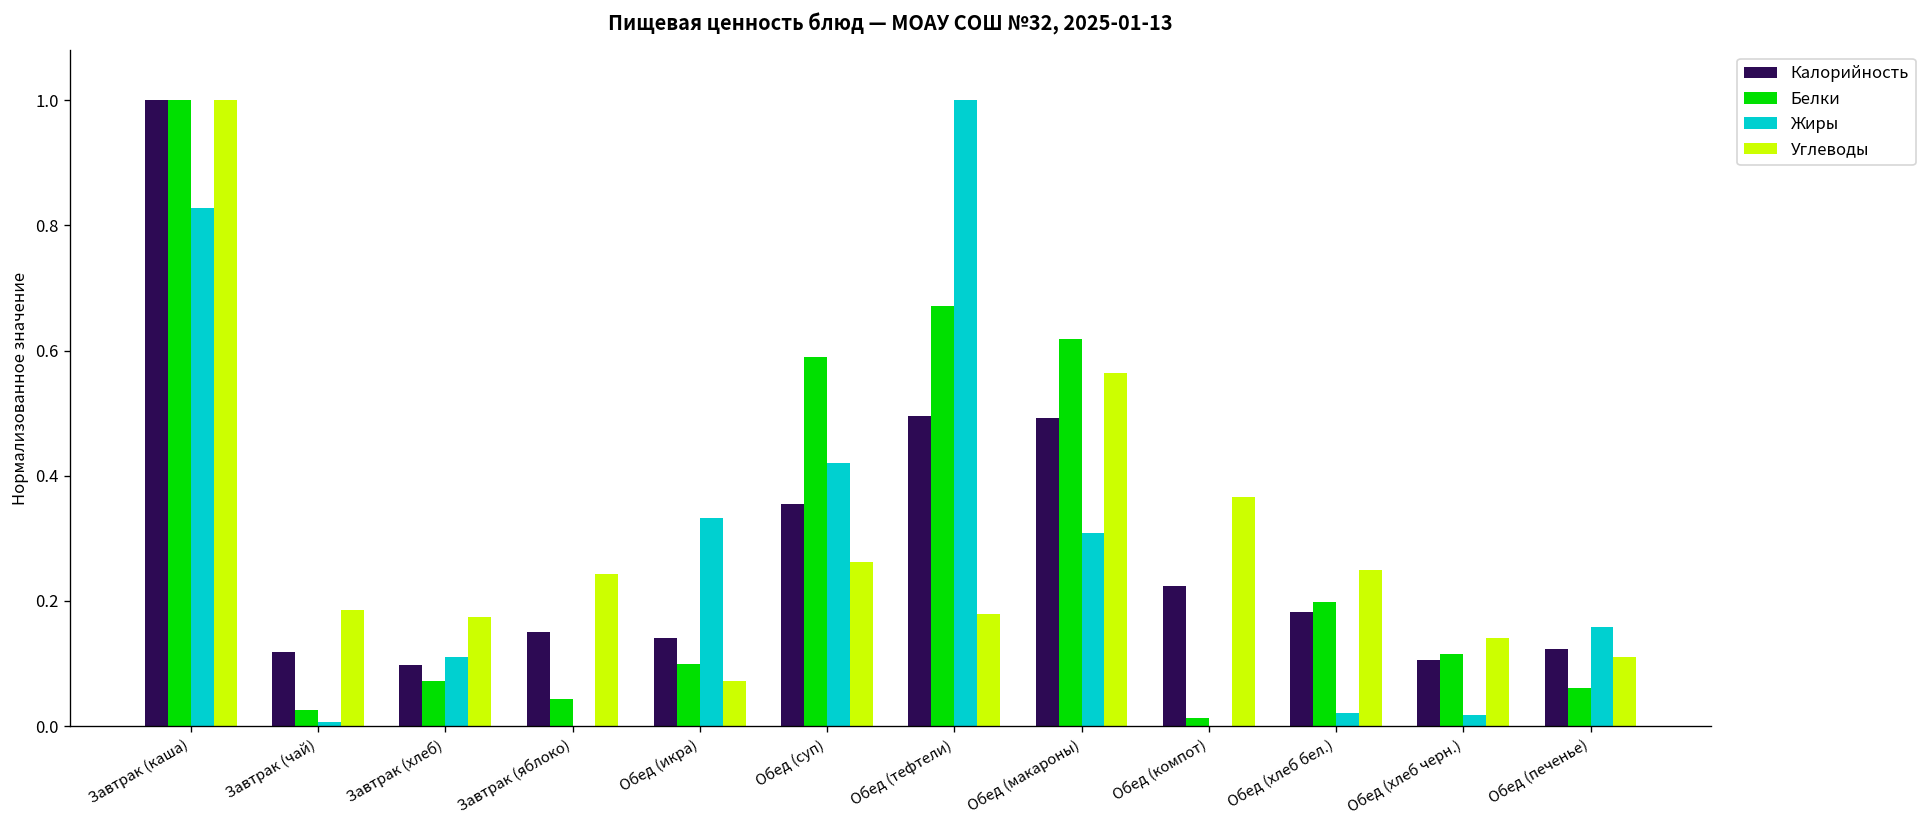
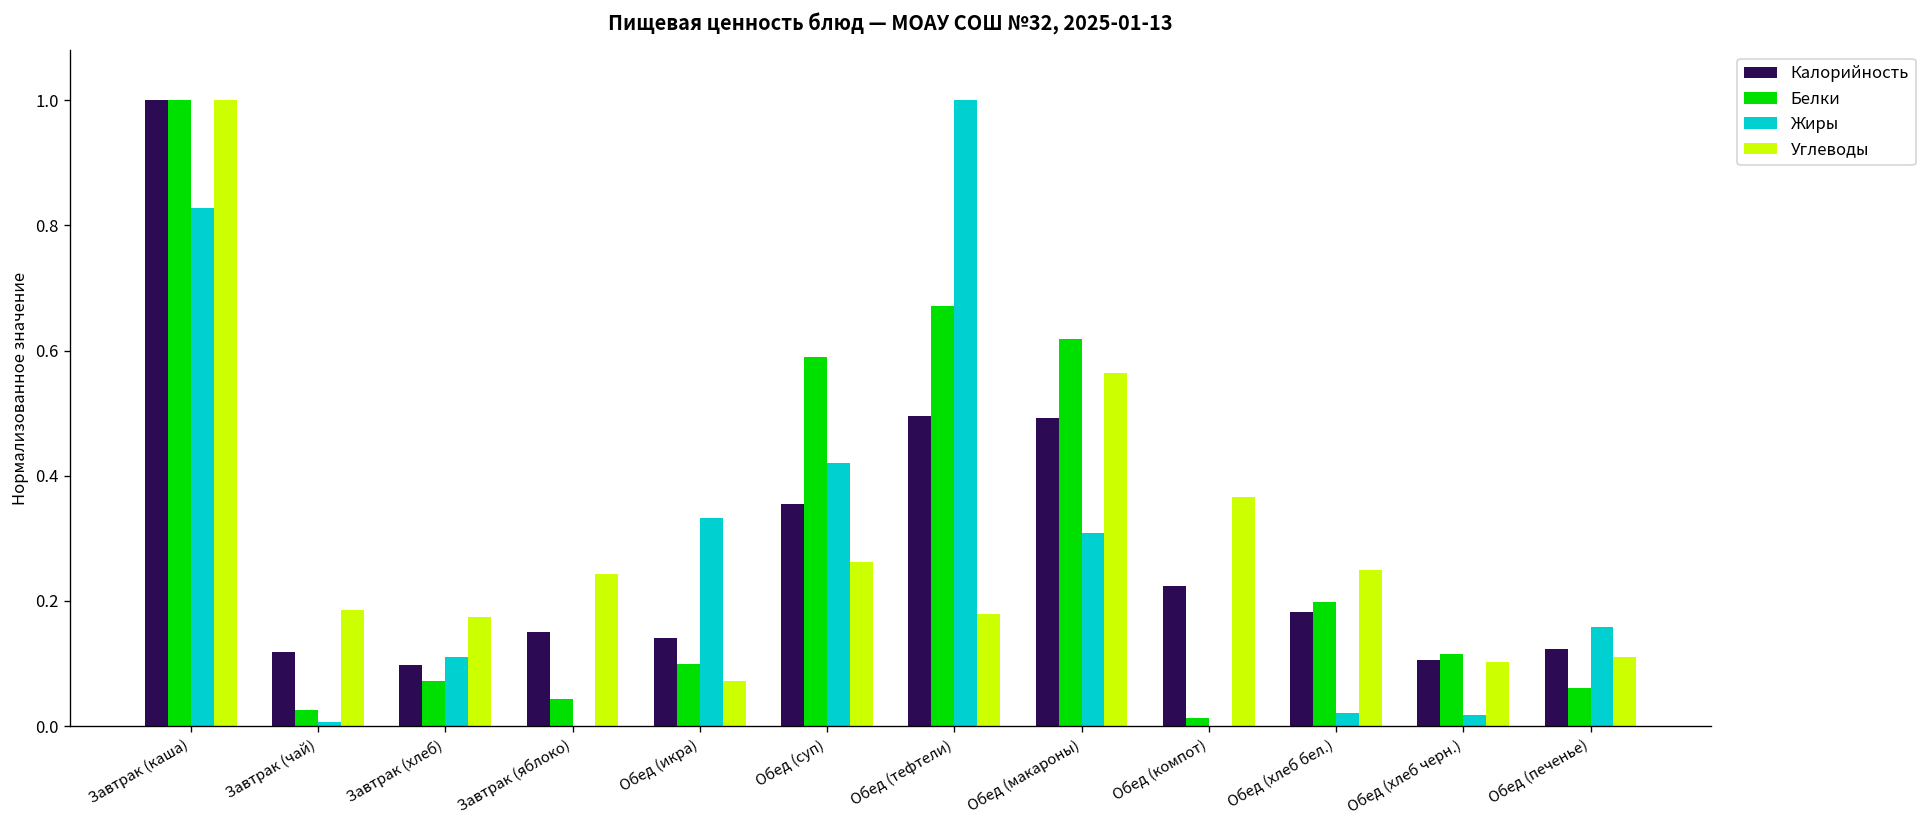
Углеводы, Обед (хлеб черн.): 0.14 -> 0.10
